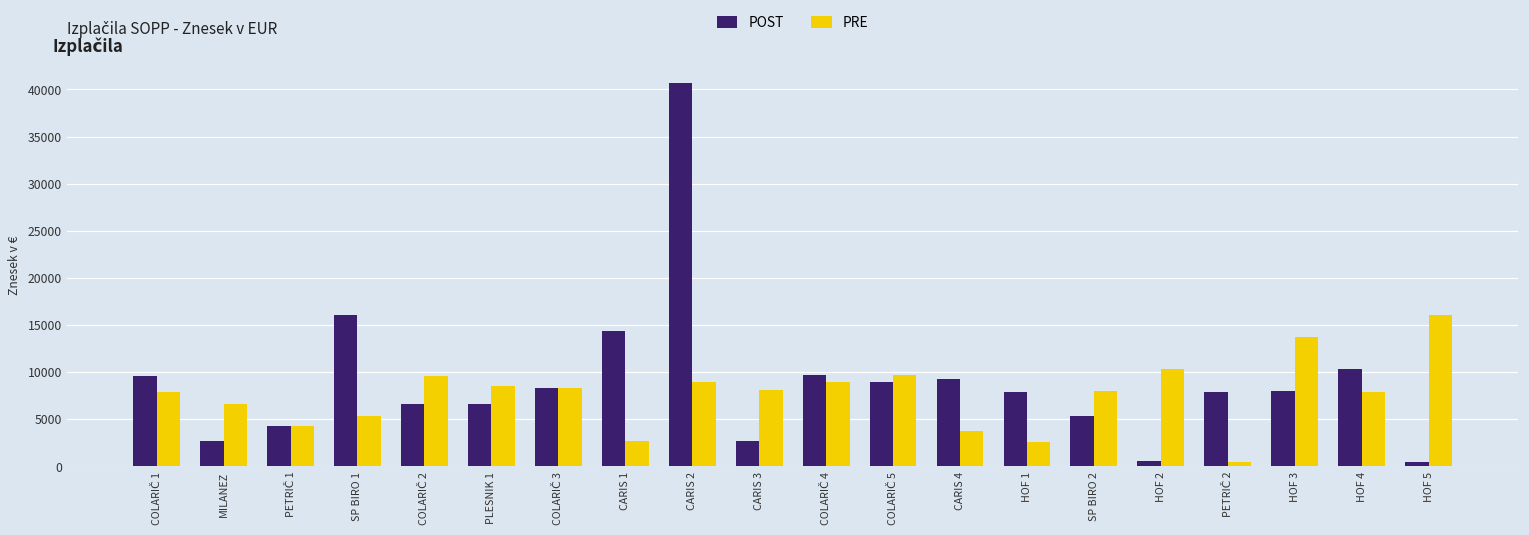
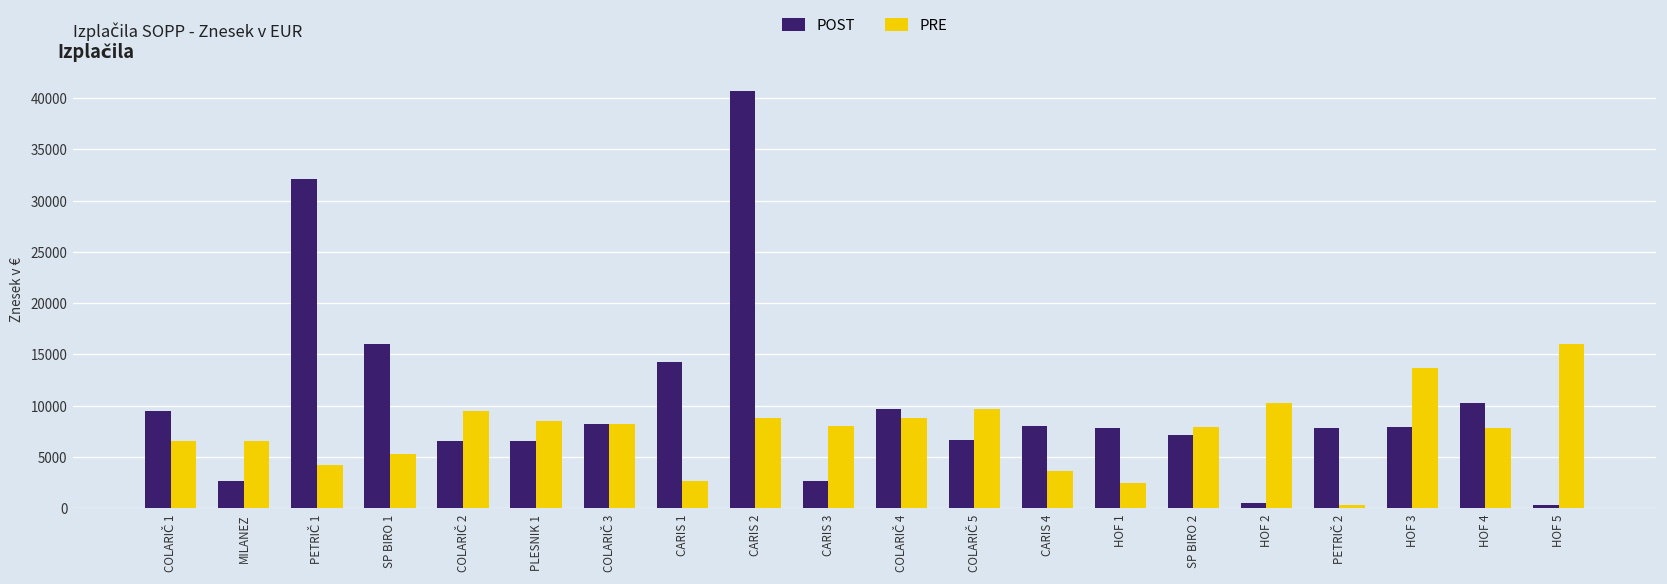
PRE, COLARIČ 1: 8000 -> 7000
POST, PETRIČ 1: 4000 -> 32000
POST, COLARIČ 5: 9000 -> 7000
POST, CARIS 4: 9000 -> 8000
POST, SP BIRO 2: 5000 -> 7000
